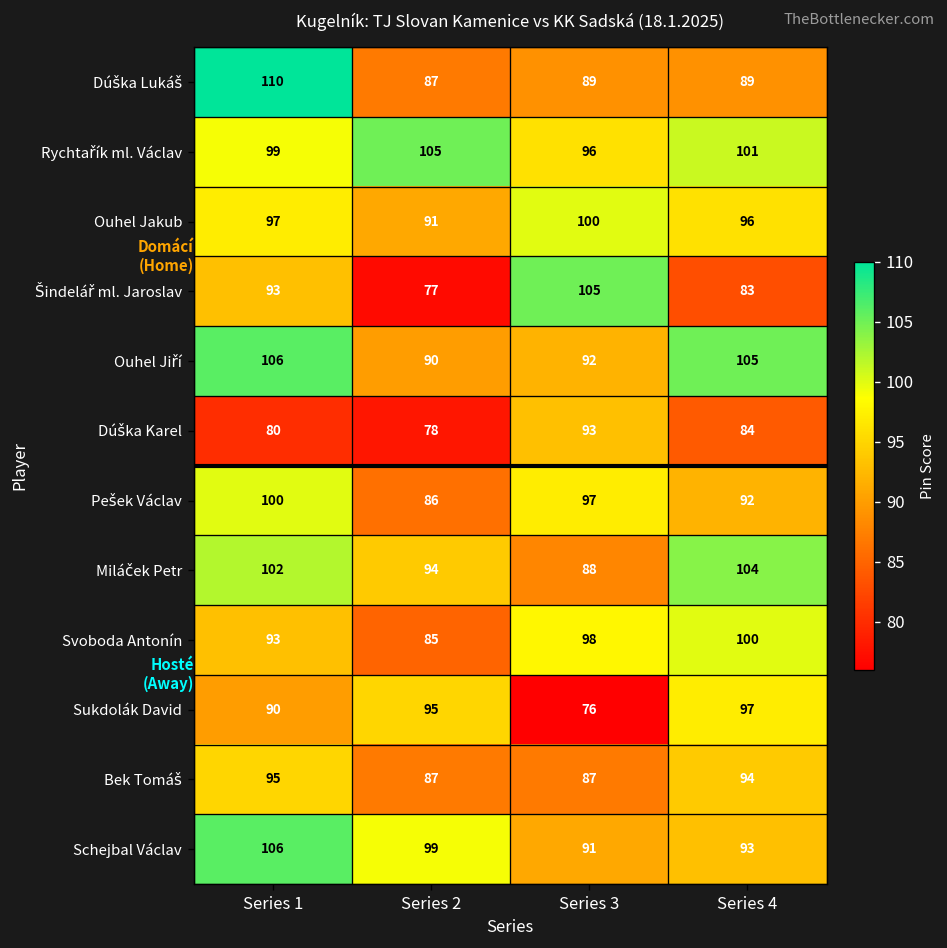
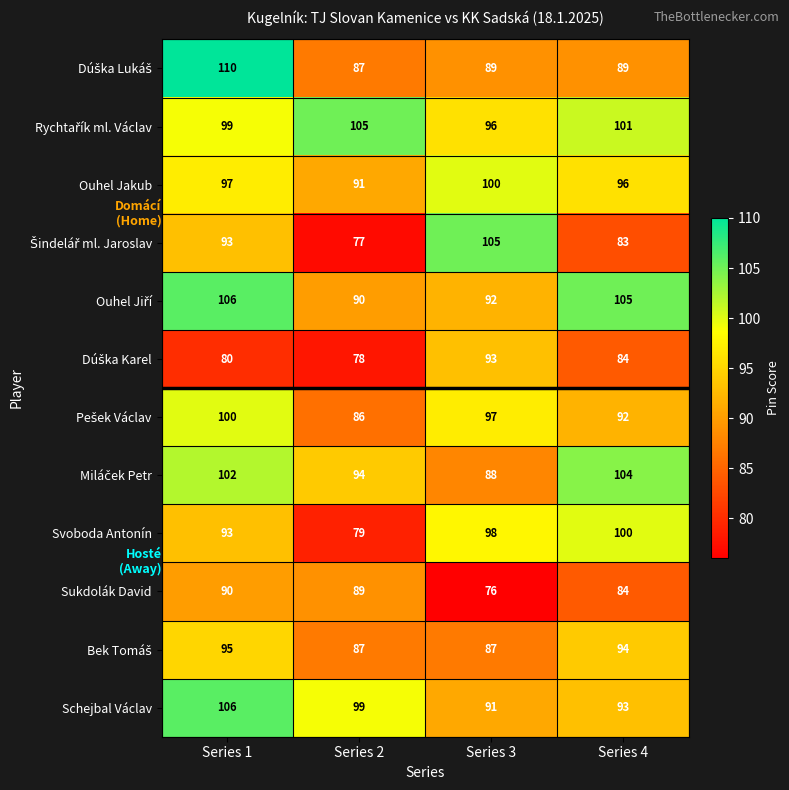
Svoboda Antonín, Series 2: 85 -> 79
Sukdolák David, Series 2: 95 -> 89
Sukdolák David, Series 4: 97 -> 84
